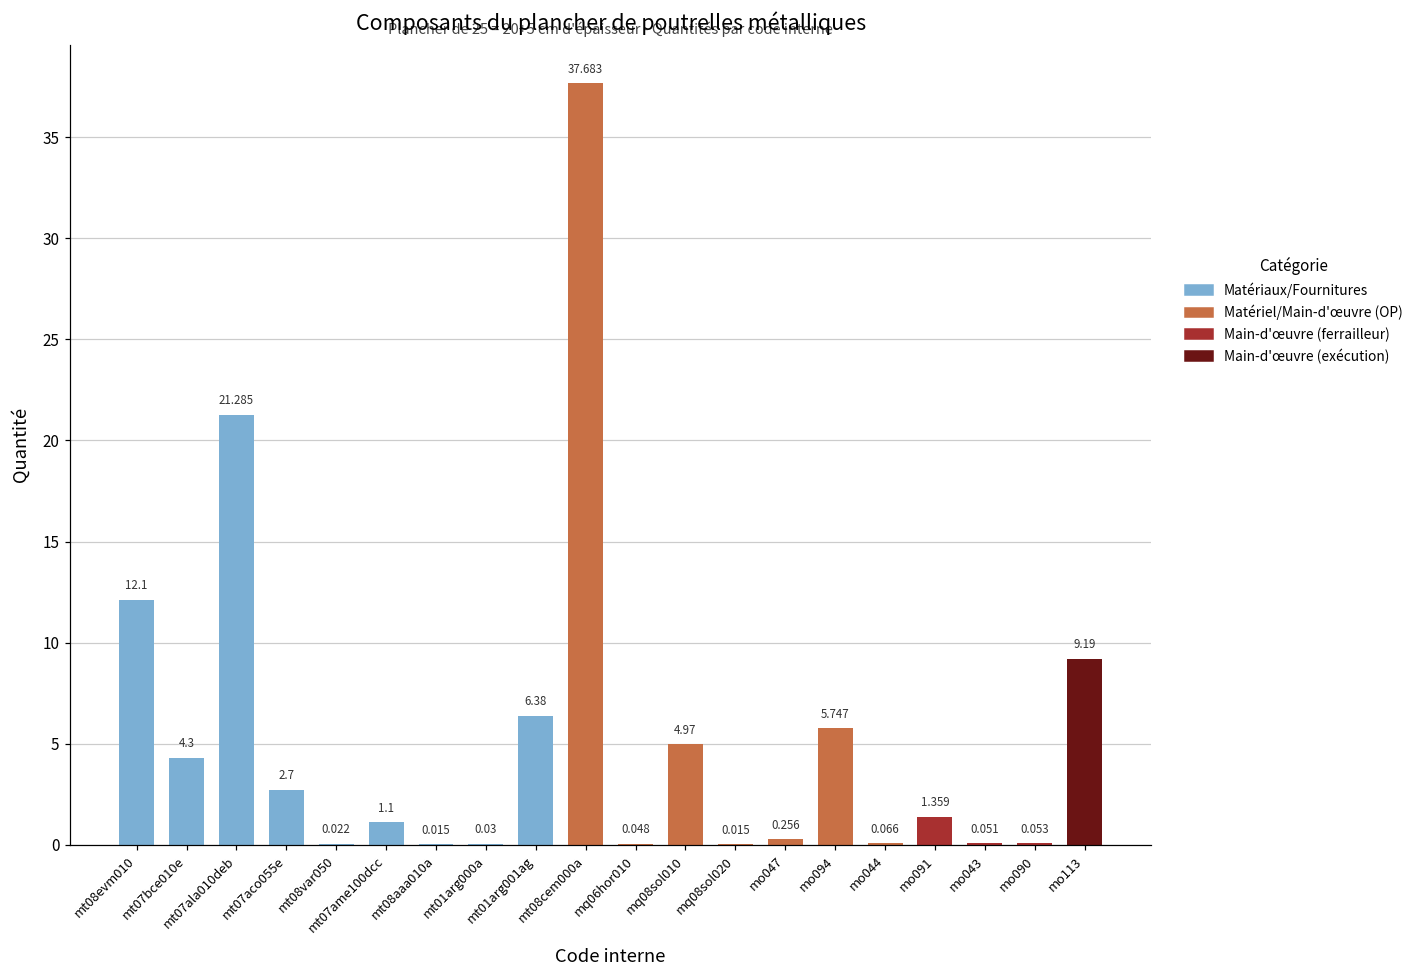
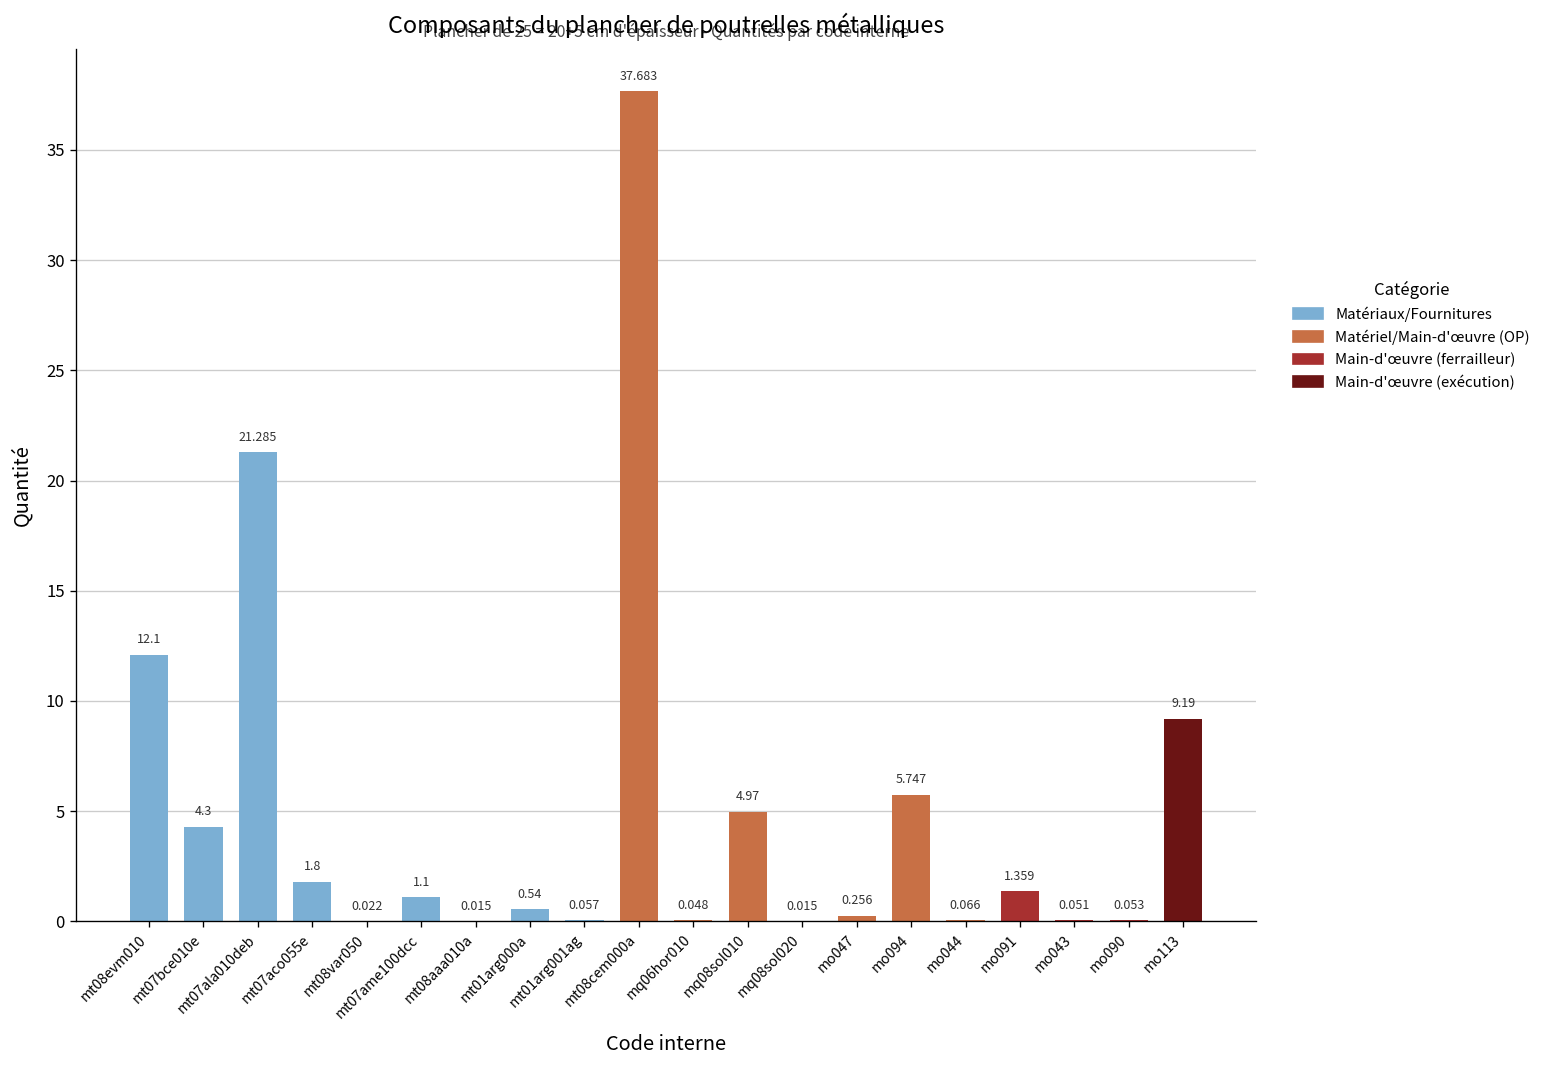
mt07aco055e: 2.7 -> 1.8
mt01arg000a: 0.03 -> 0.54
mt01arg001ag: 6.38 -> 0.057
